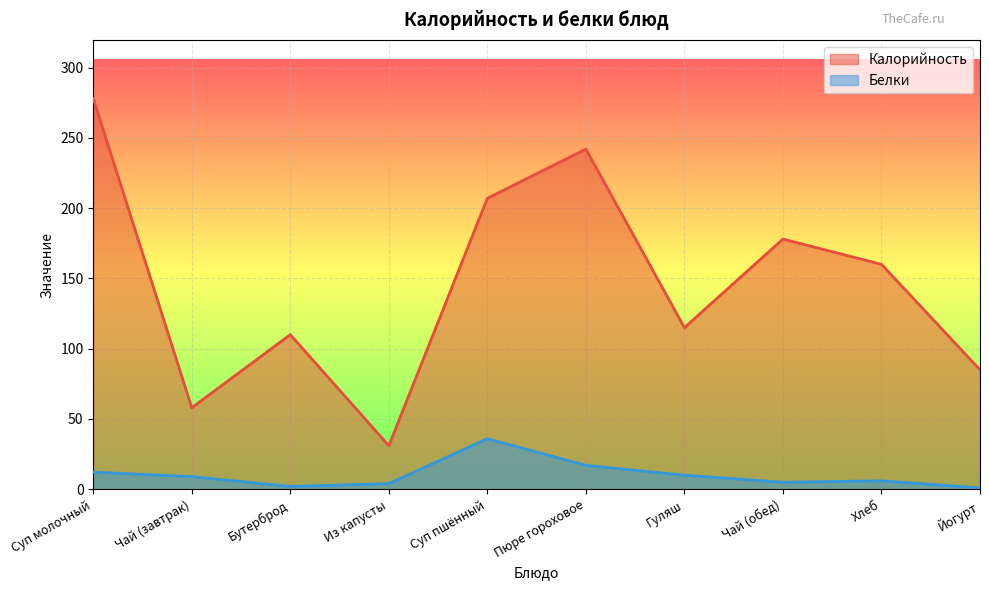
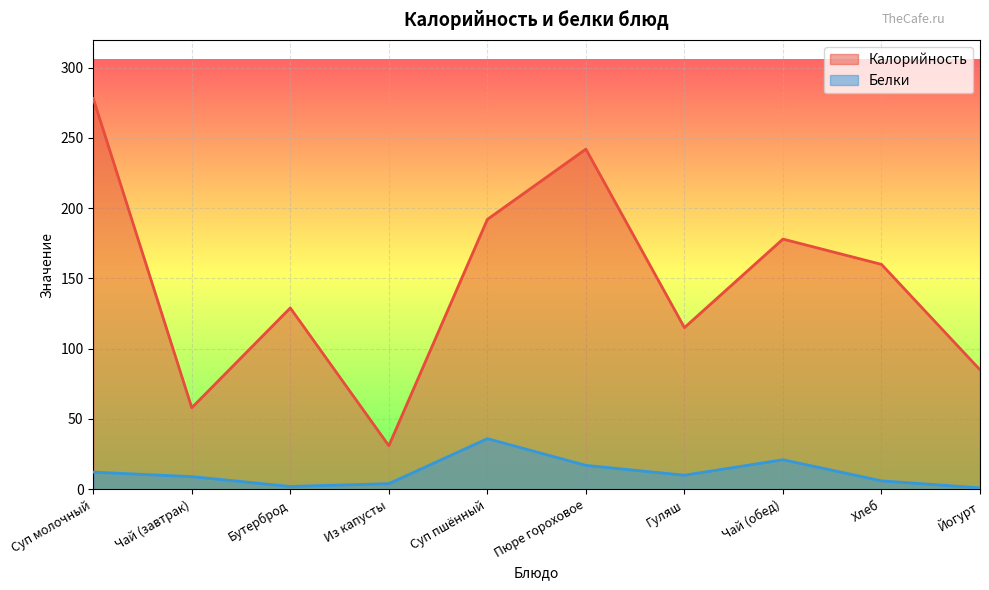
Калорийность, Бутерброд: 110 -> 129
Калорийность, Суп пшённый: 207 -> 192
Белки, Чай (обед): 5 -> 21
